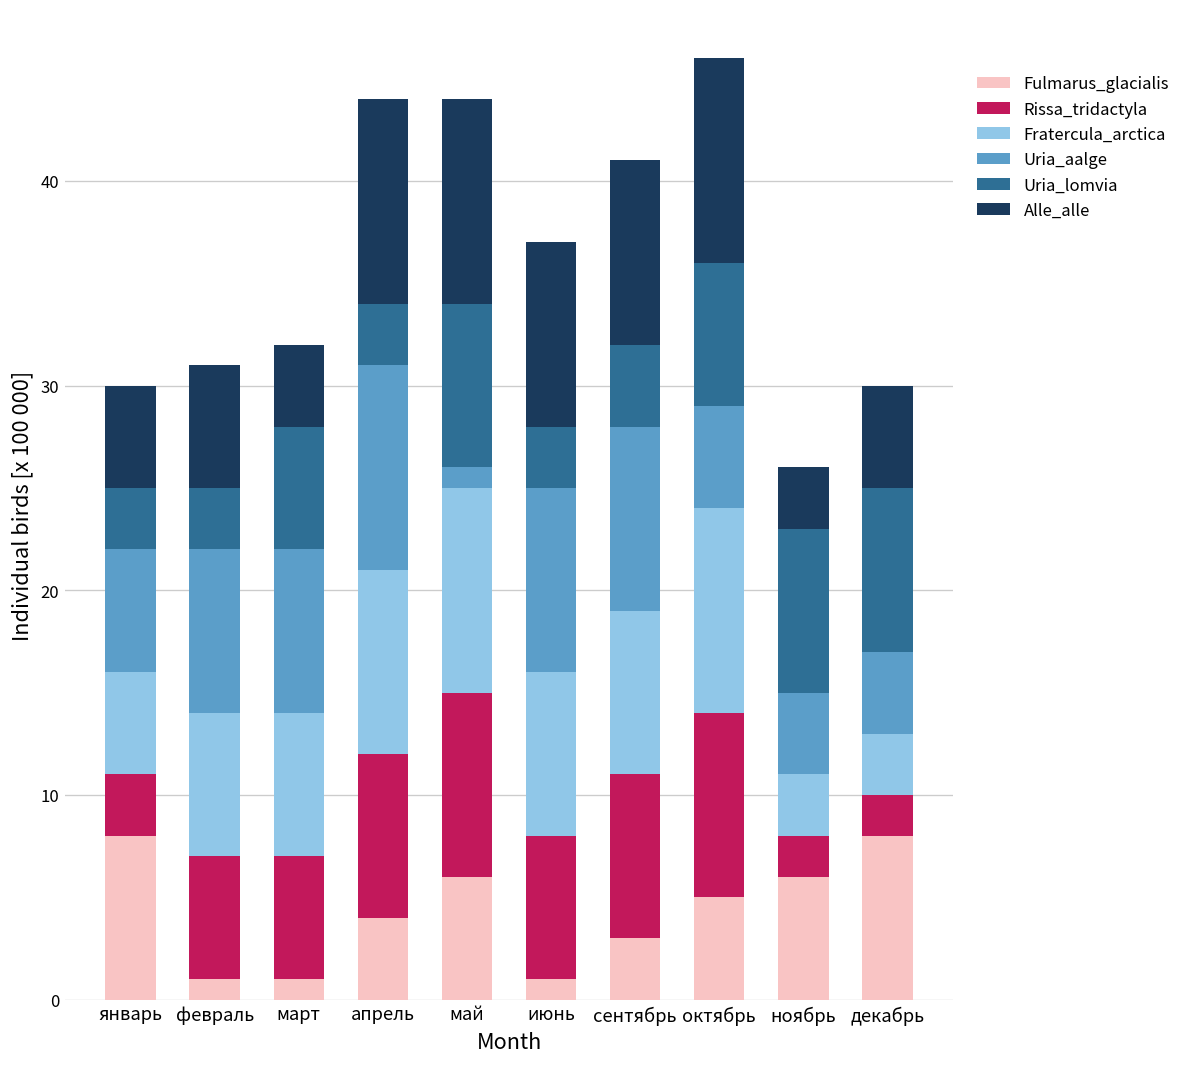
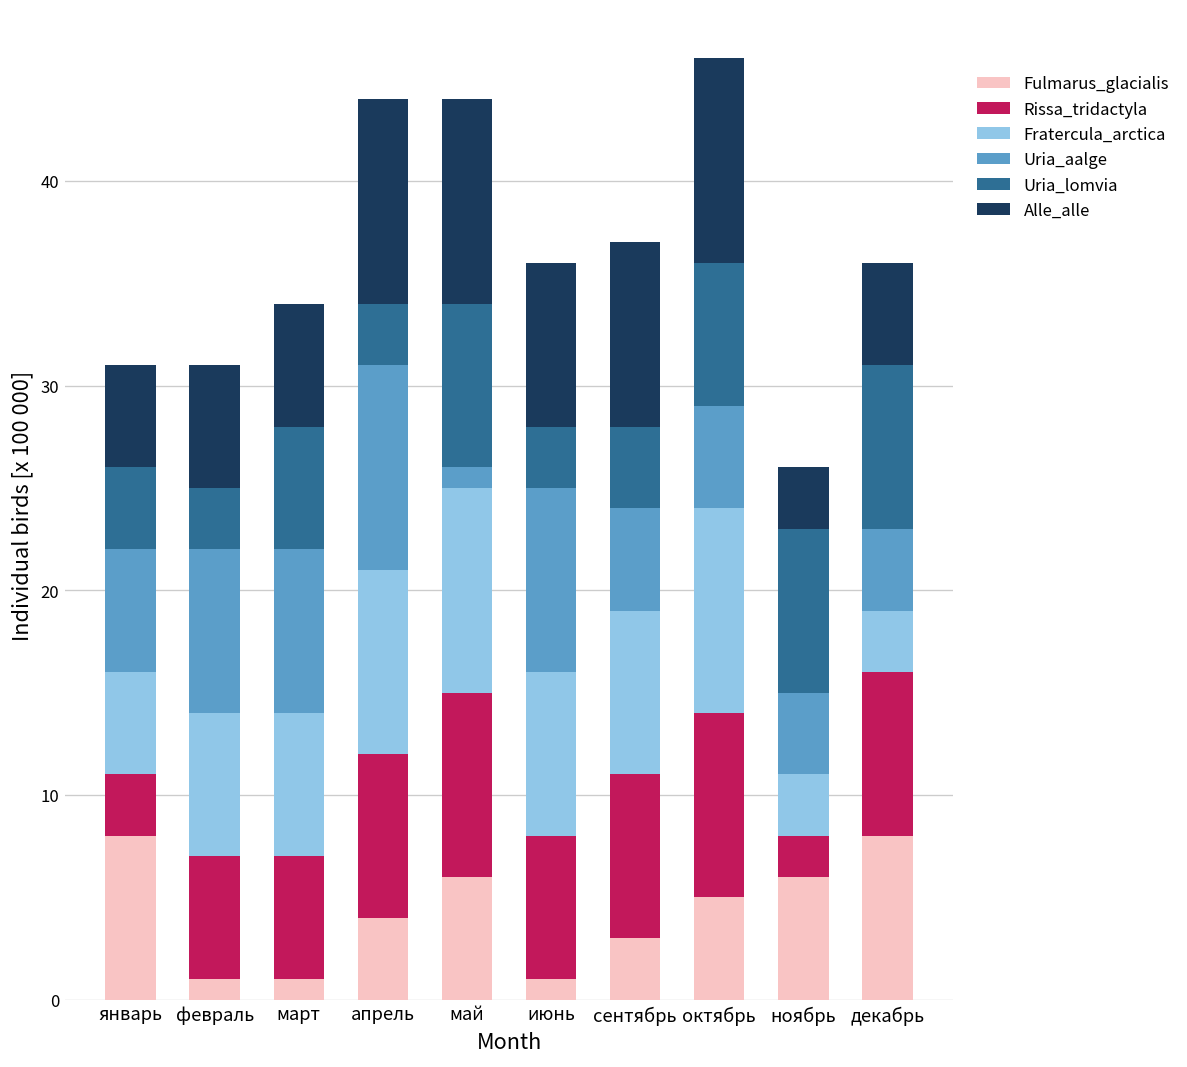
Uria_lomvia, январь: 3 -> 4
Alle_alle, март: 4 -> 6
Alle_alle, июнь: 9 -> 8
Uria_aalge, сентябрь: 9 -> 5
Rissa_tridactyla, декабрь: 2 -> 8
